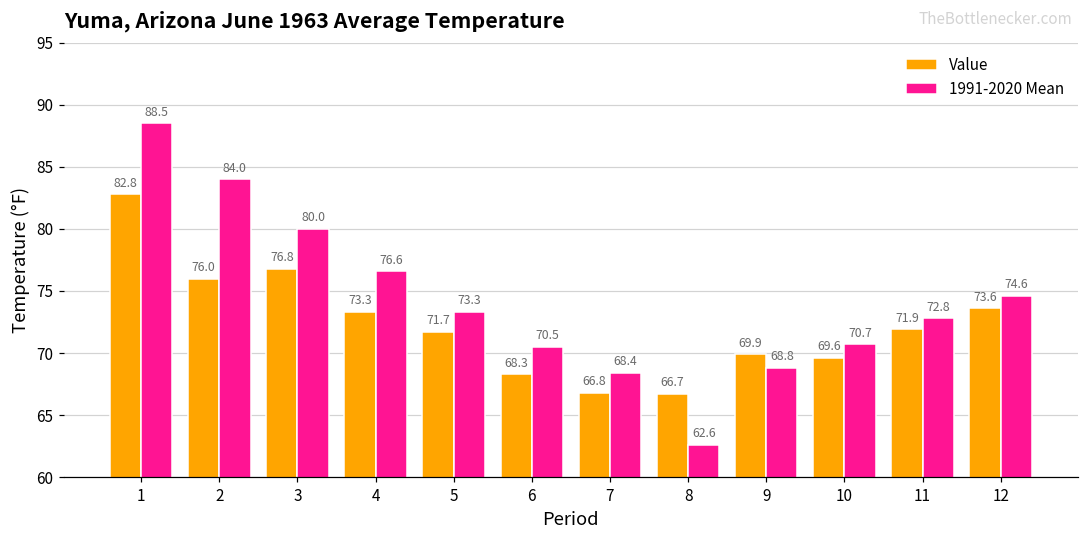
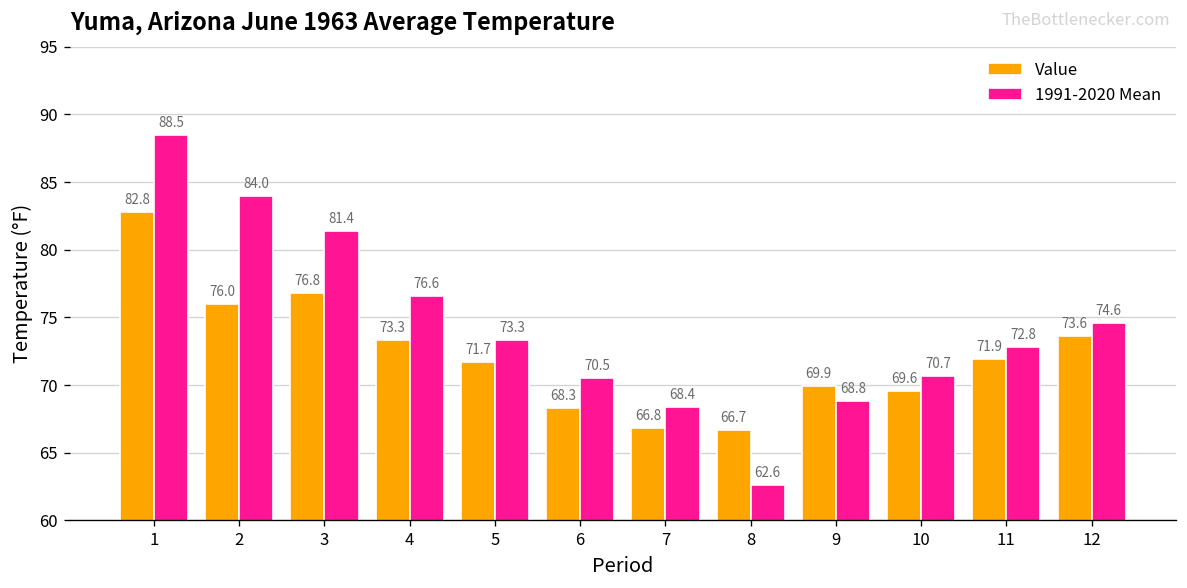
1991-2020 Mean, 3: 80.0 -> 81.4
